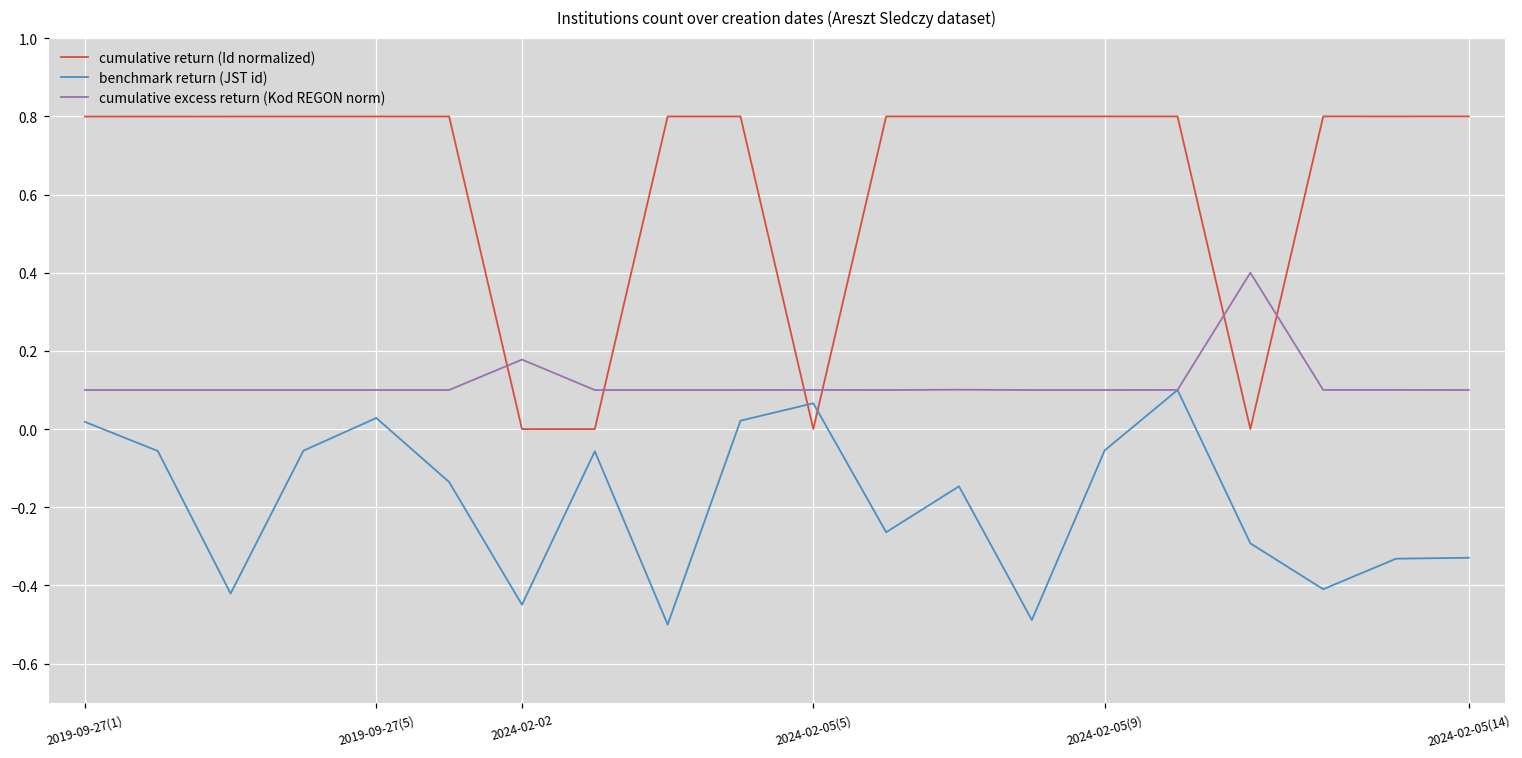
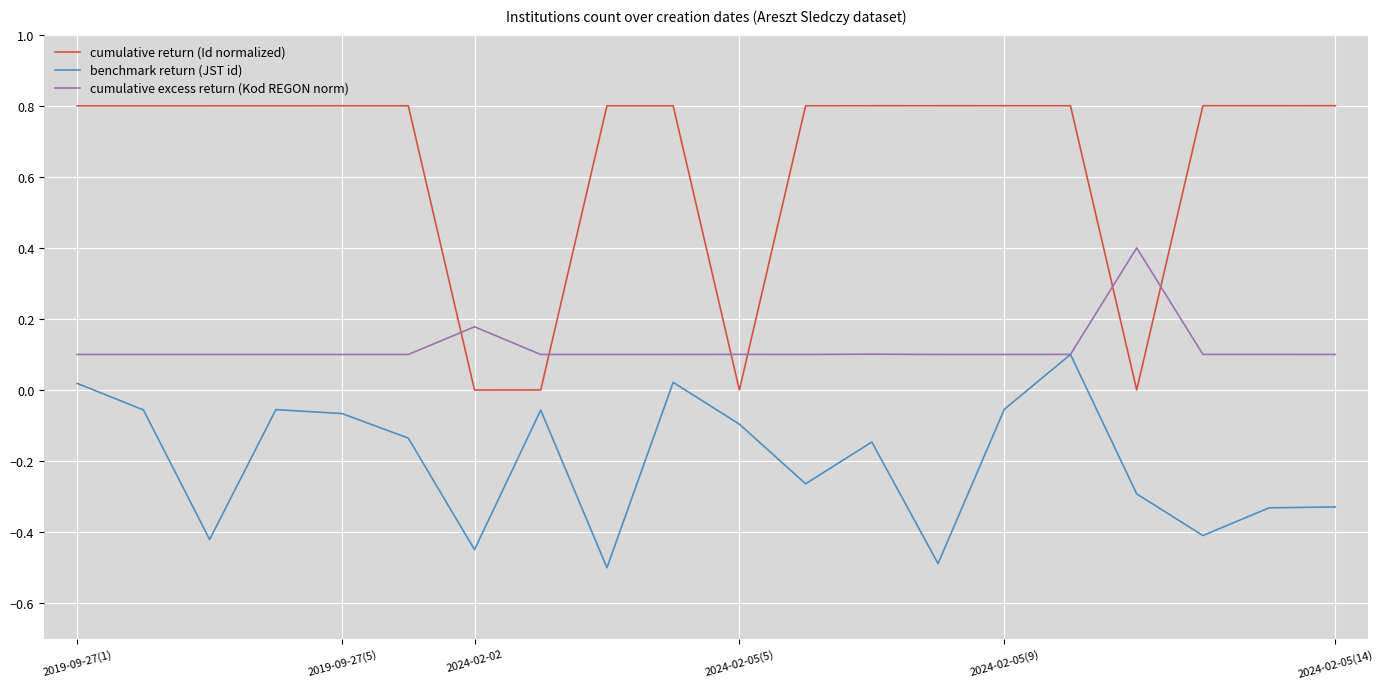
benchmark return (JST id), 2019-09-27(5): 0.03 -> -0.07
benchmark return (JST id), 2024-02-05(5): 0.07 -> -0.10
